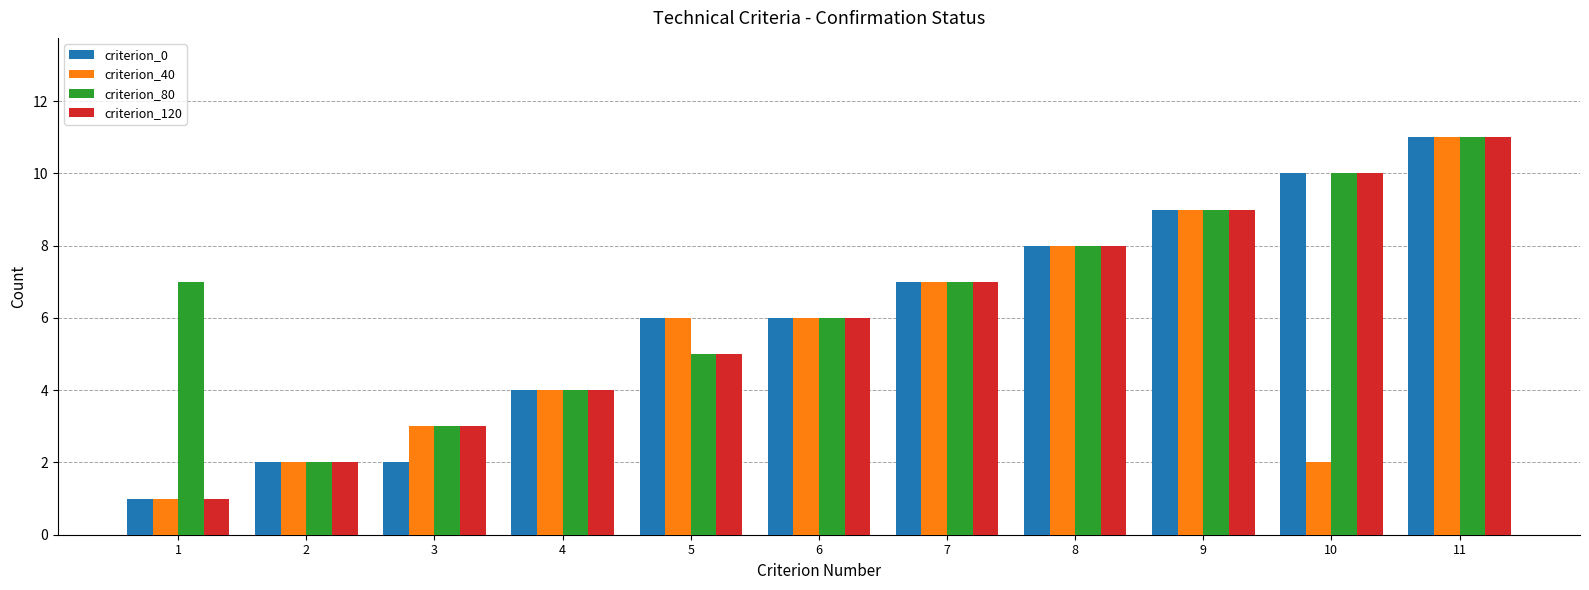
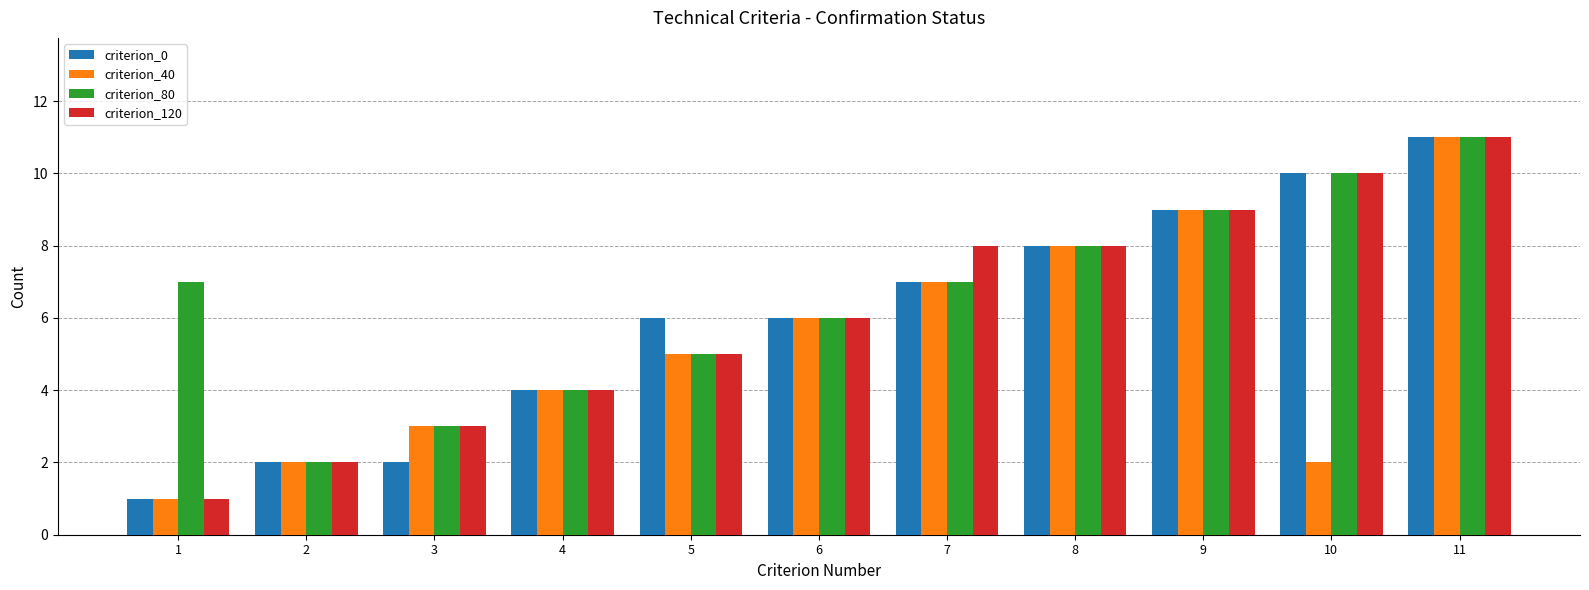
criterion_40, 5: 6 -> 5
criterion_120, 7: 7 -> 8
